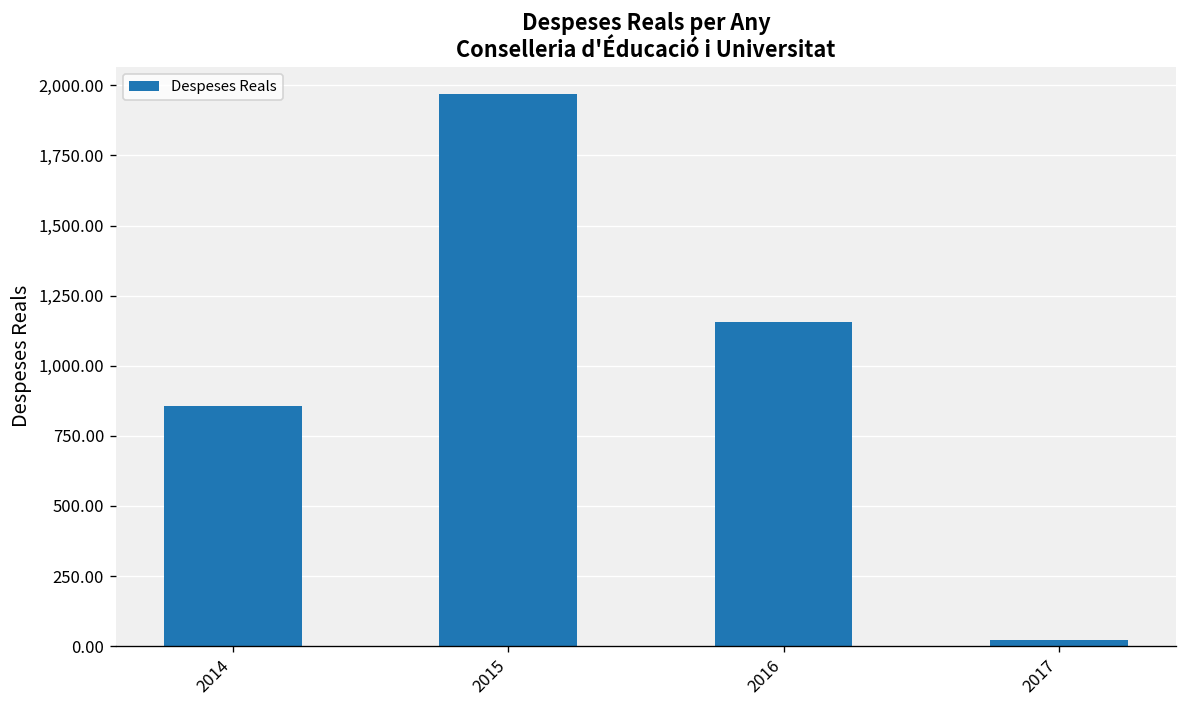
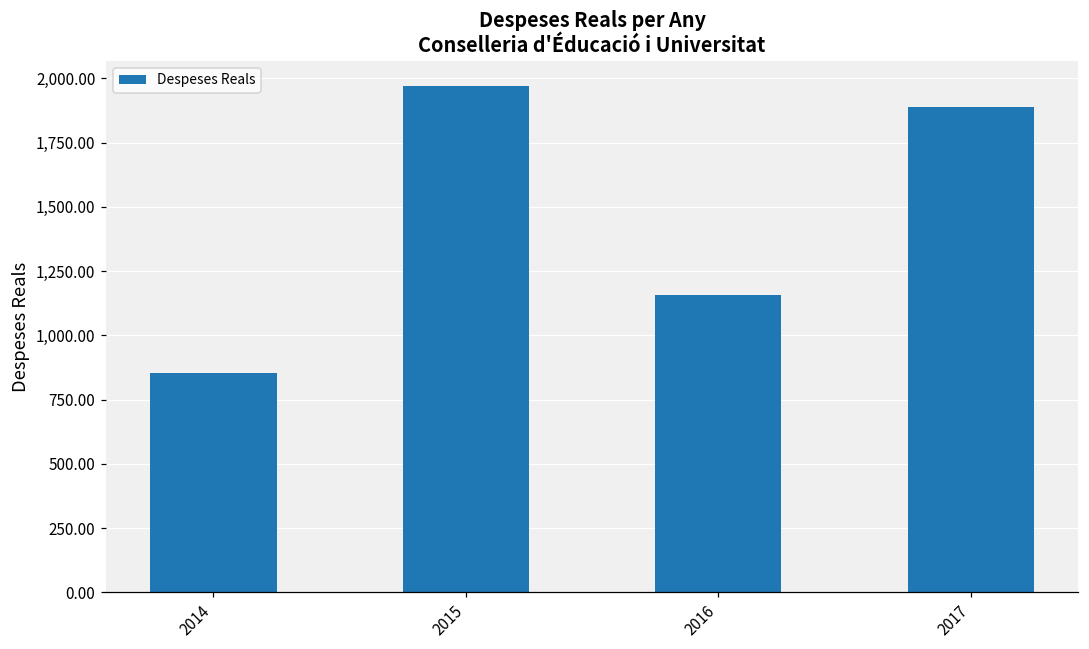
2017: 20 -> 1,890
